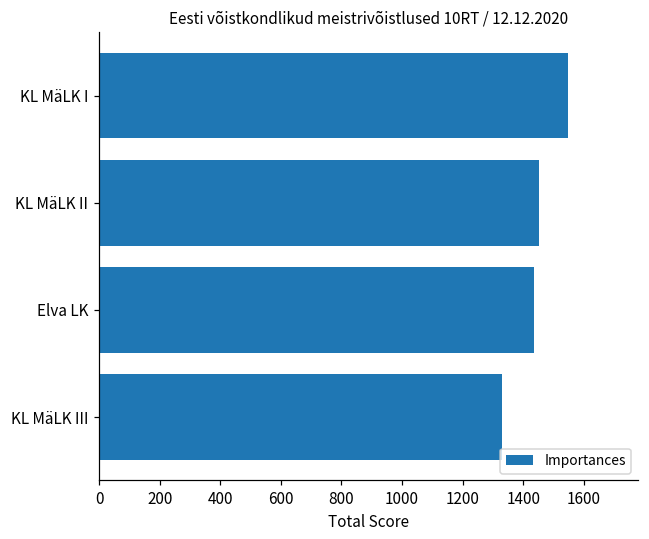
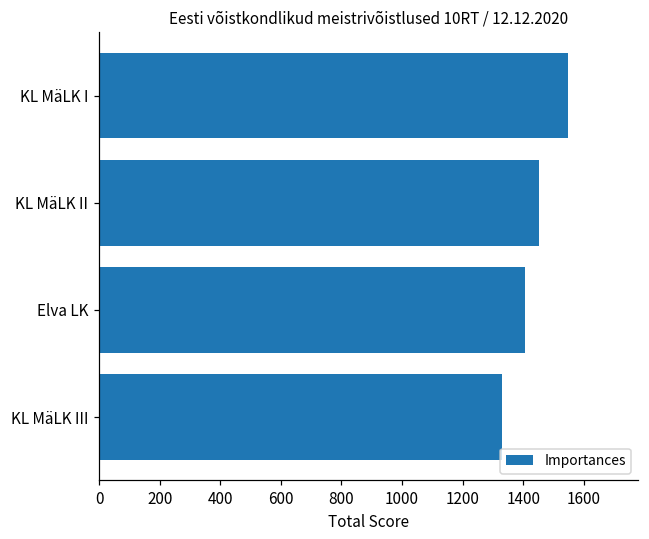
Elva LK: 1440 -> 1410
